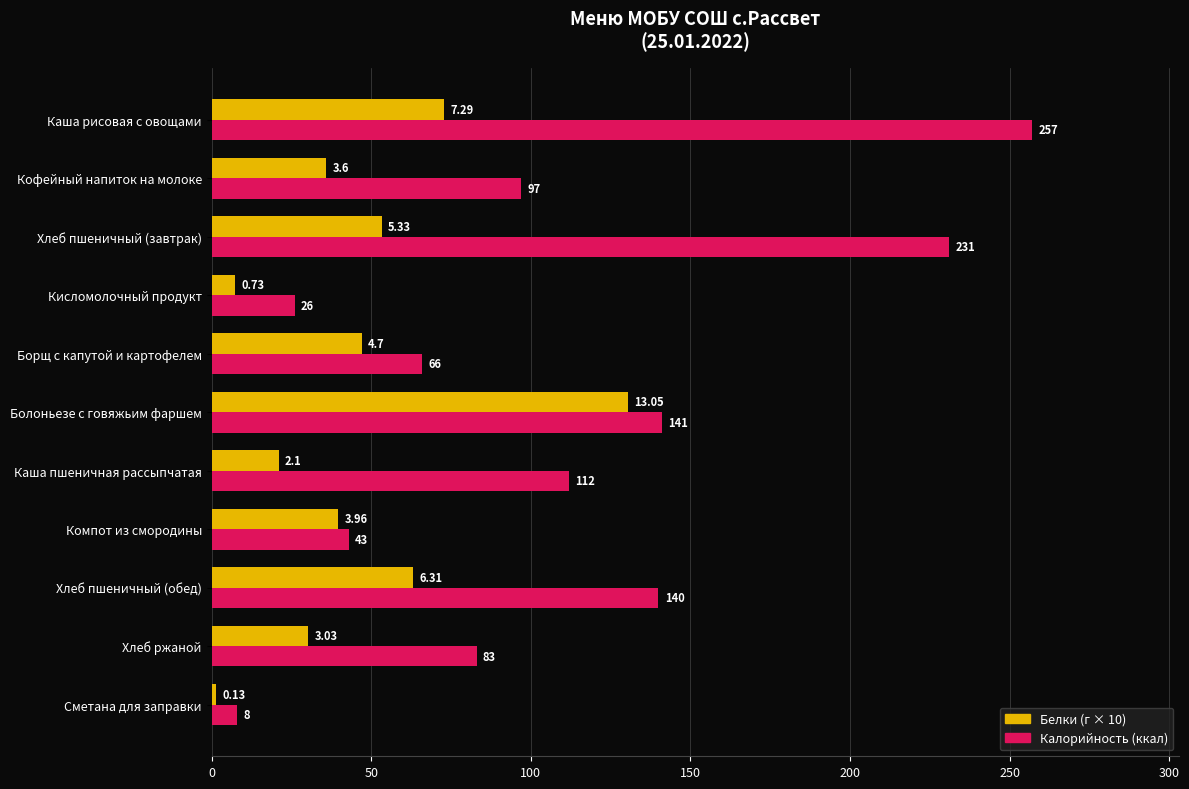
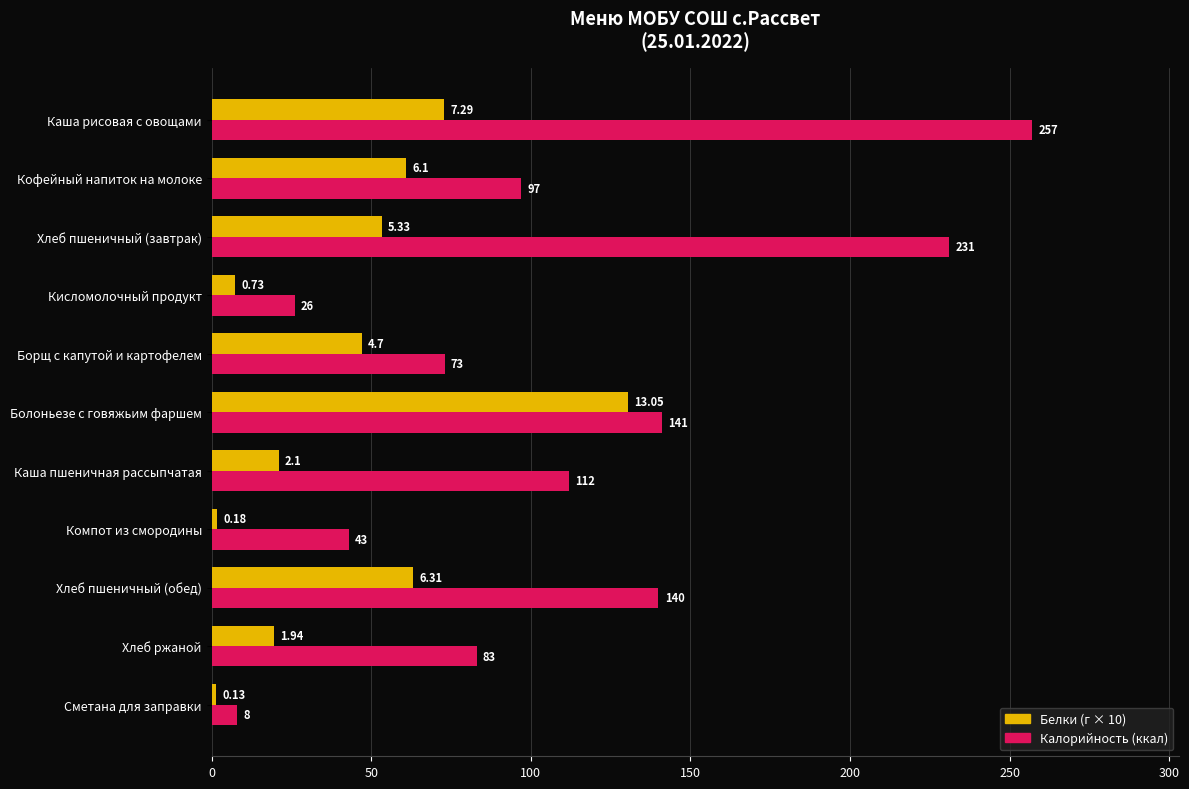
Белки (г × 10), Кофейный напиток на молоке: 3.6 -> 6.1
Калорийность (ккал), Борщ с капутой и картофелем: 66 -> 73
Белки (г × 10), Компот из смородины: 3.96 -> 0.18
Белки (г × 10), Хлеб ржаной: 3.03 -> 1.94
